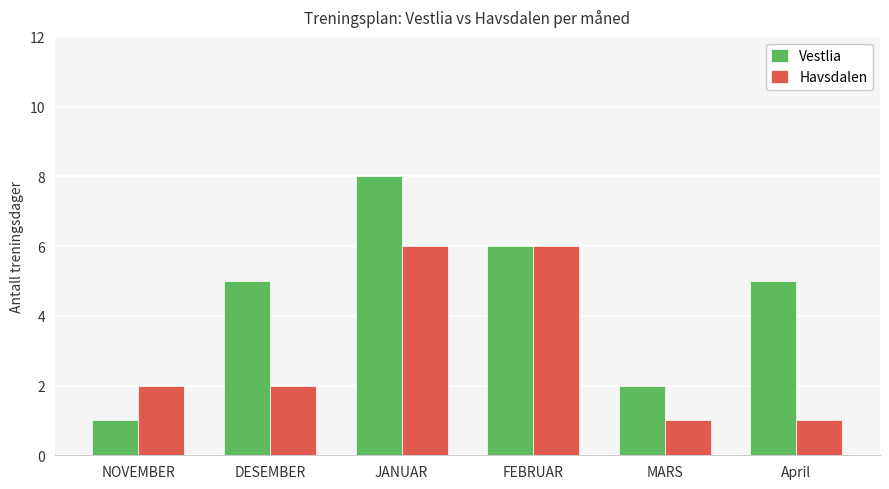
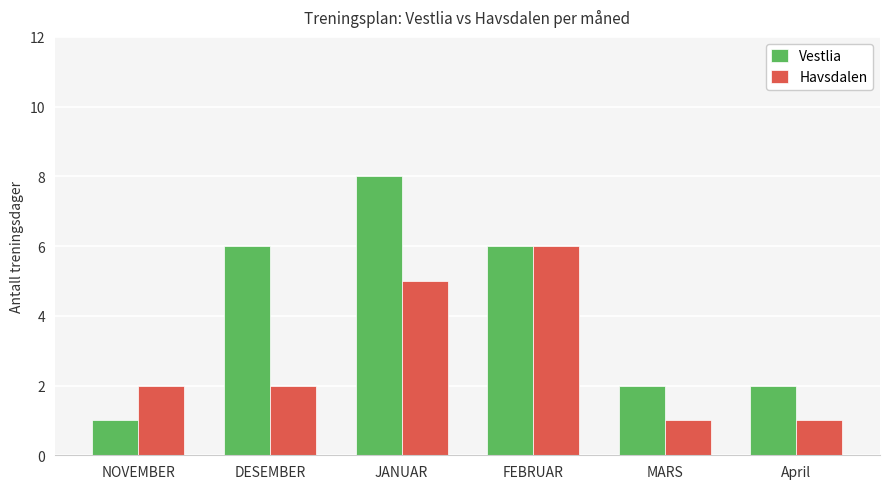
Vestlia, DESEMBER: 5 -> 6
Havsdalen, JANUAR: 6 -> 5
Vestlia, April: 5 -> 2
